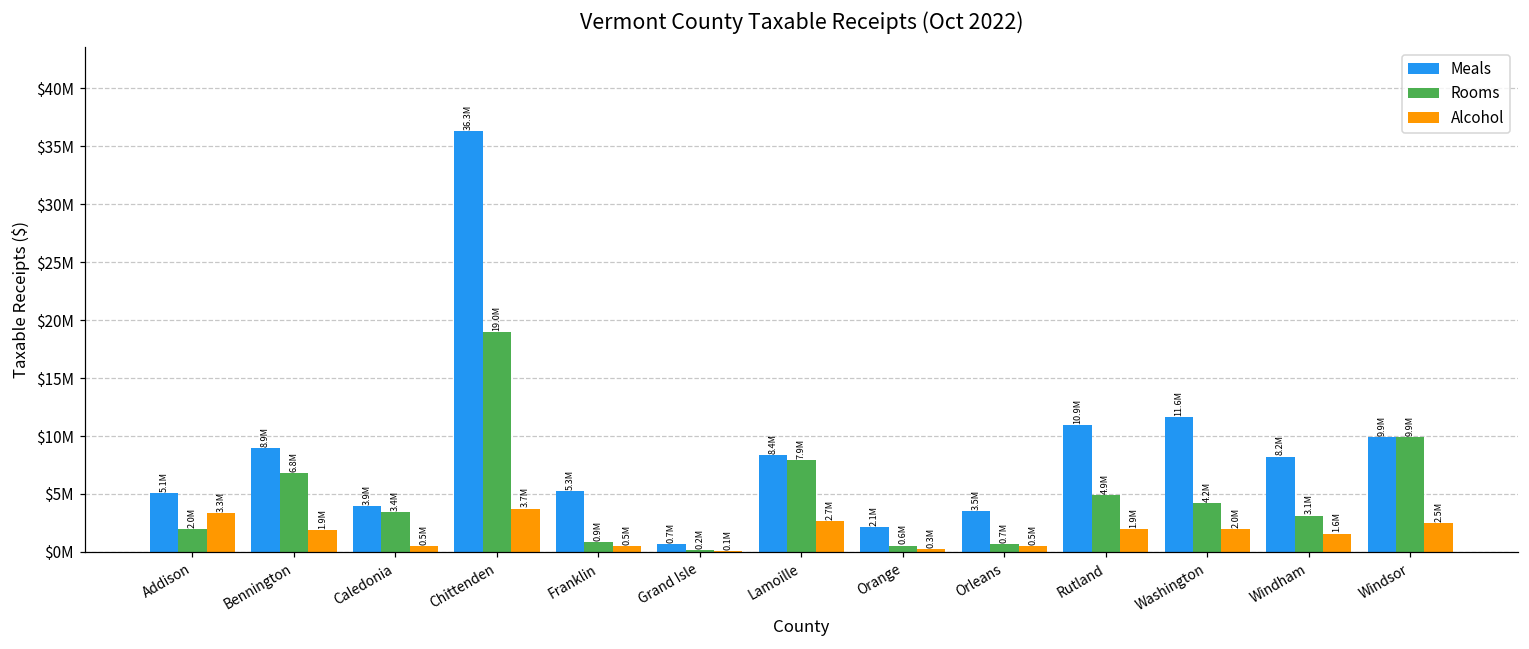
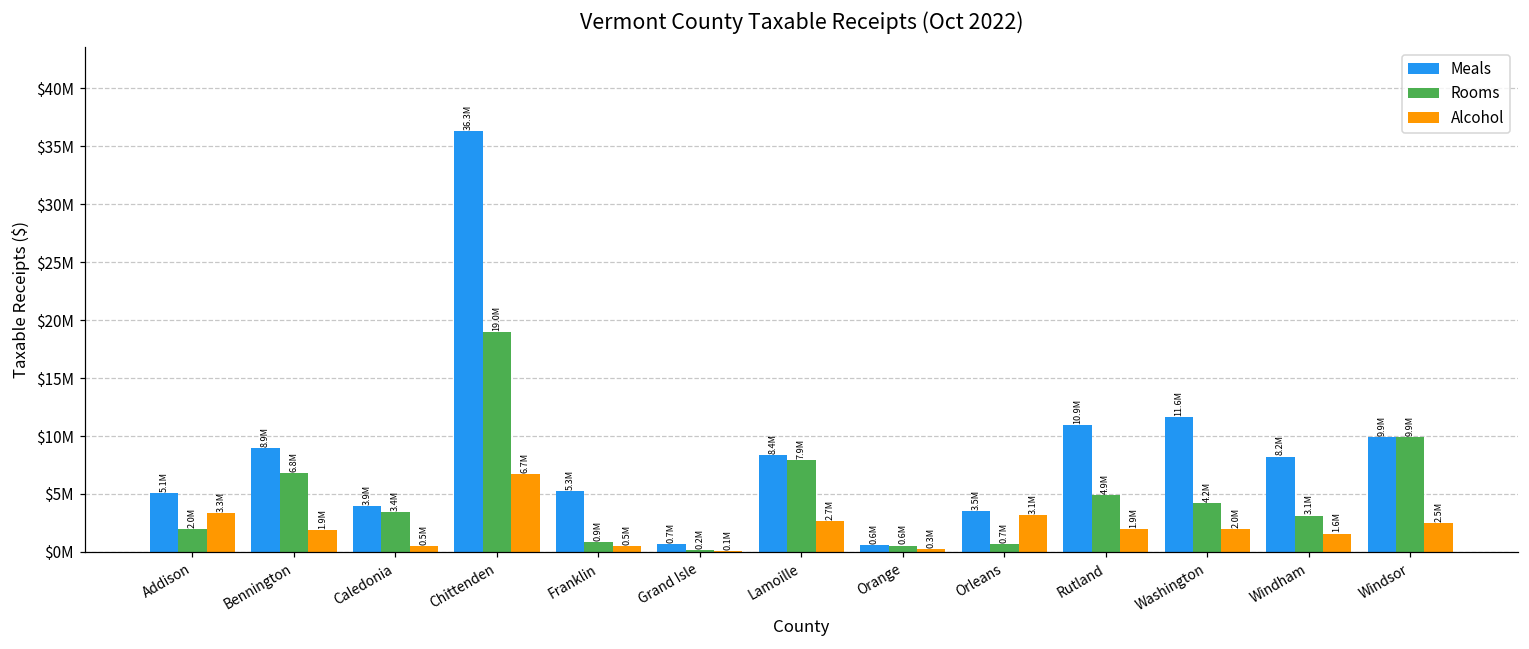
Alcohol, Chittenden: 3.7M -> 6.7M
Meals, Orange: 2.1M -> 0.6M
Alcohol, Orleans: 0.5M -> 3.1M
